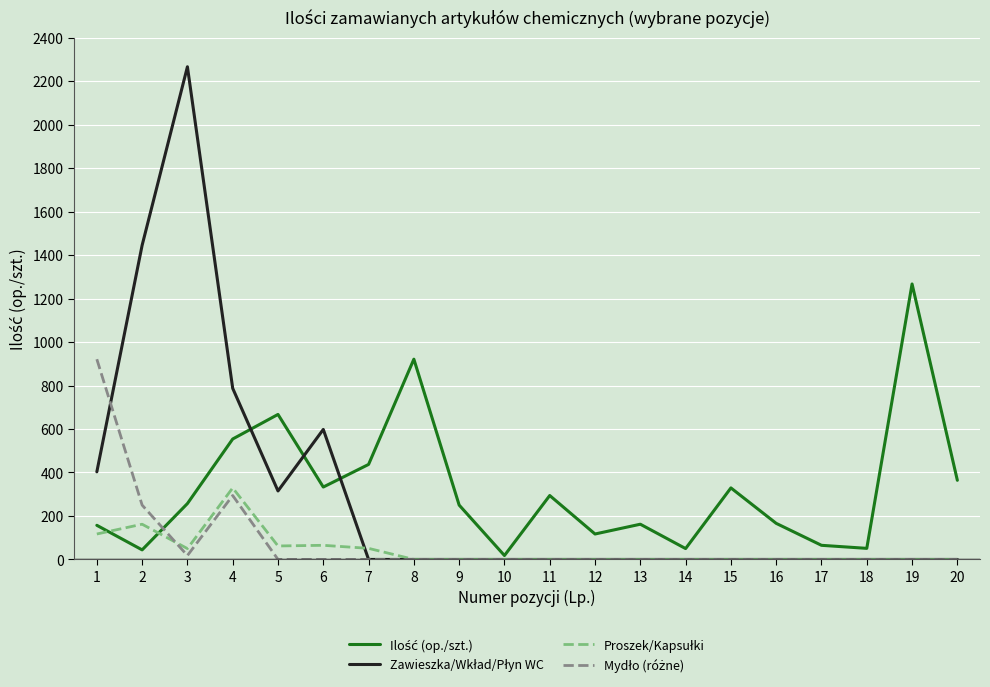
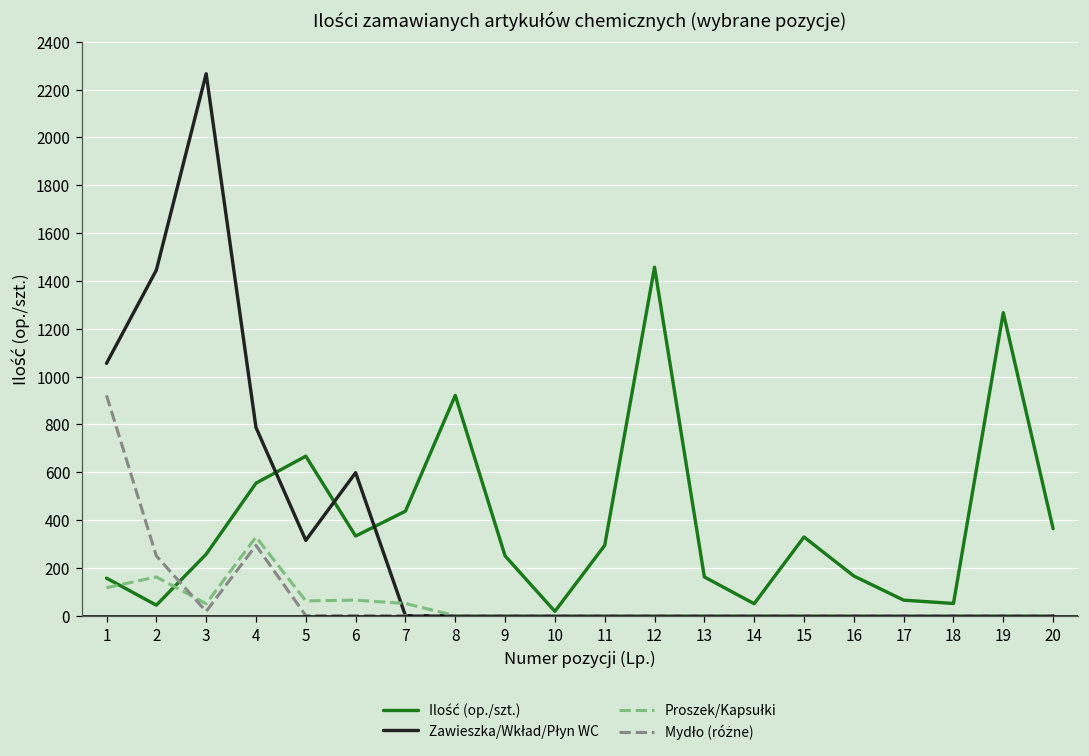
Zawieszka/Wkład/Płyn WC, 1: 400 -> 1060
Ilość (op./szt.), 12: 120 -> 1460
